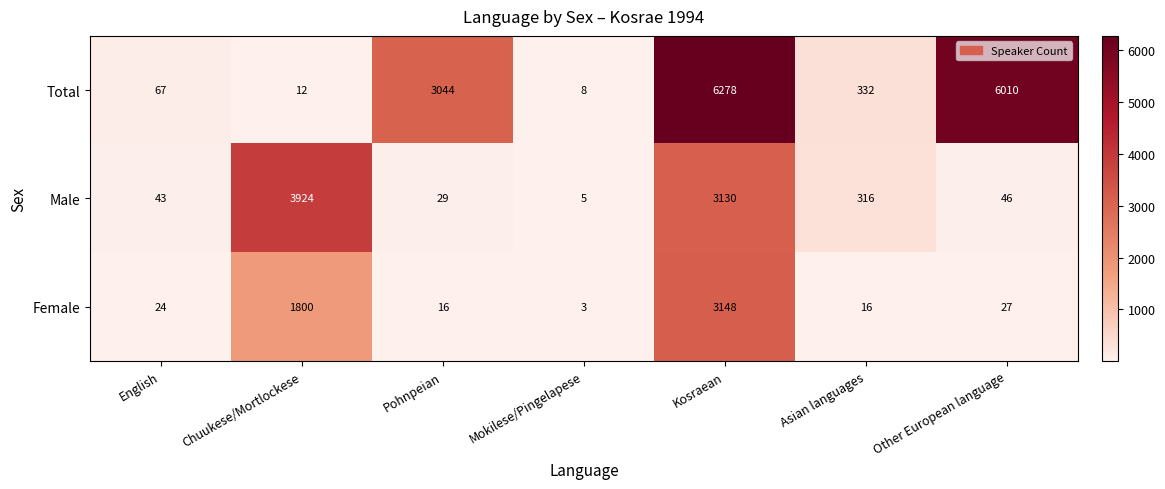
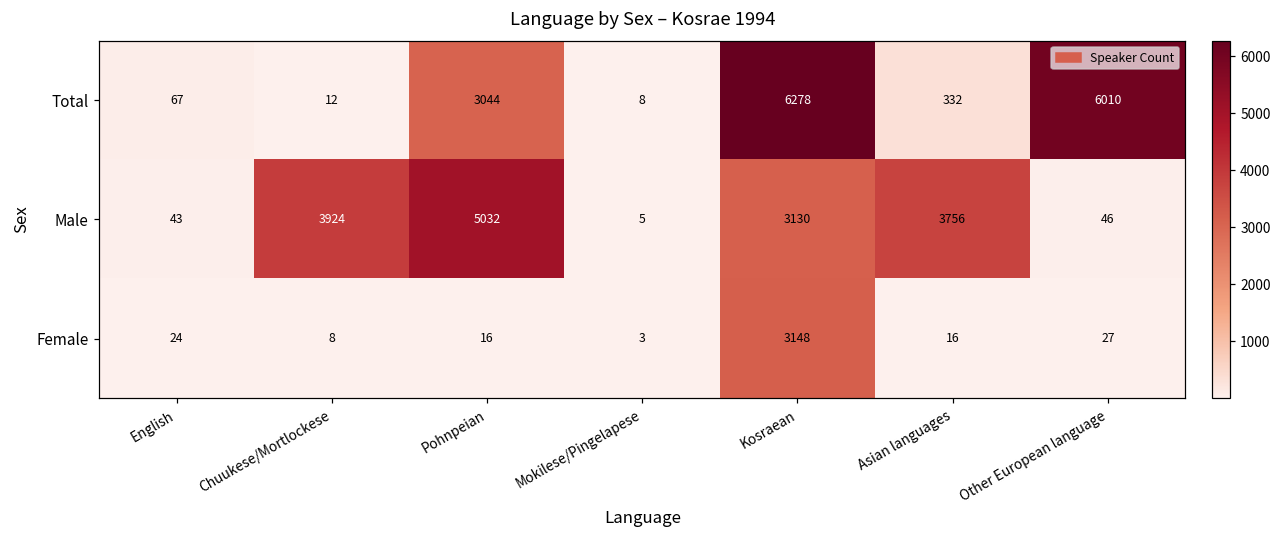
Male, Pohnpeian: 29 -> 5032
Male, Asian languages: 316 -> 3756
Female, Chuukese/Mortlockese: 1800 -> 8
